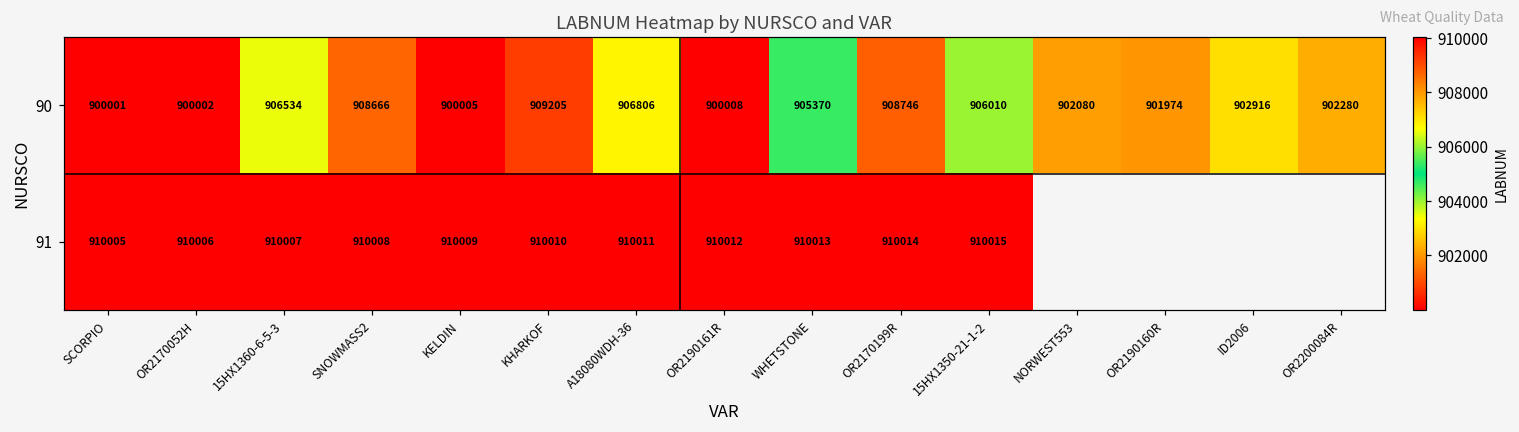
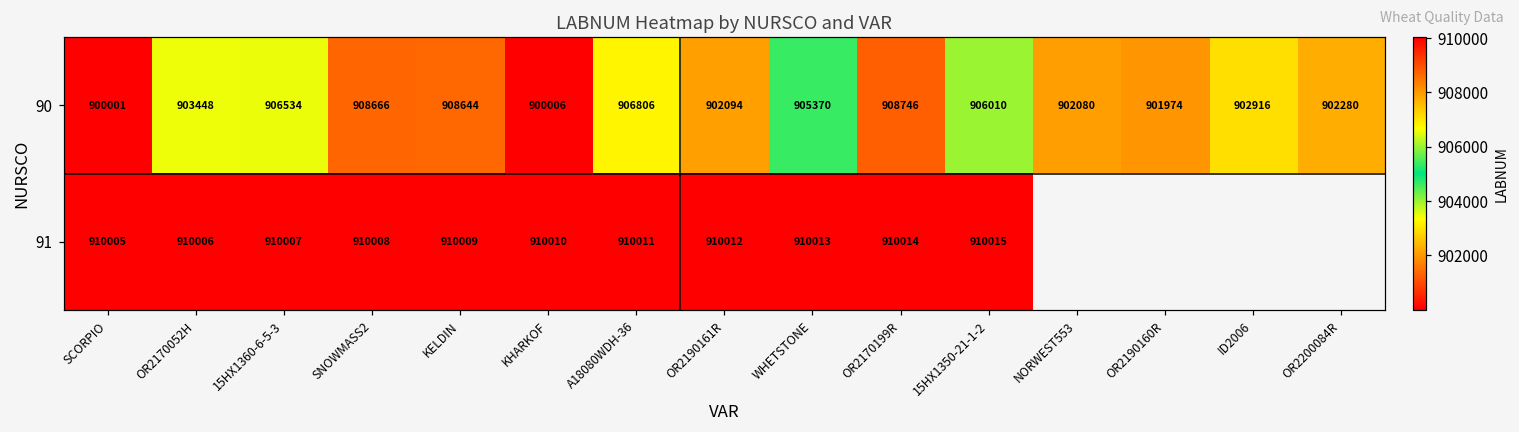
90, OR2170052H: 900002 -> 903448
90, KELDIN: 900005 -> 908644
90, KHARKOF: 909205 -> 900006
90, OR2190161R: 900008 -> 902094
